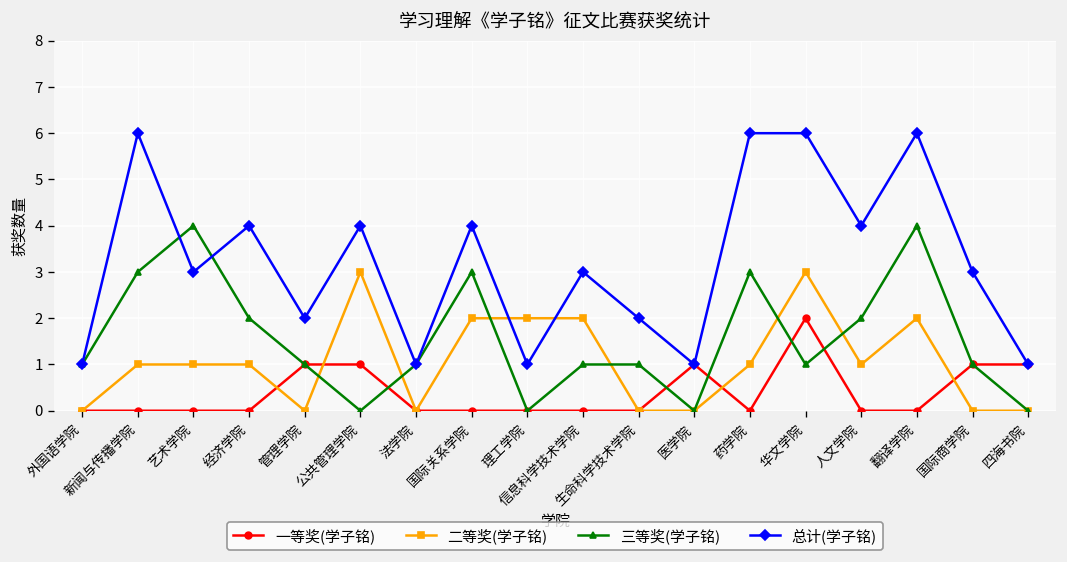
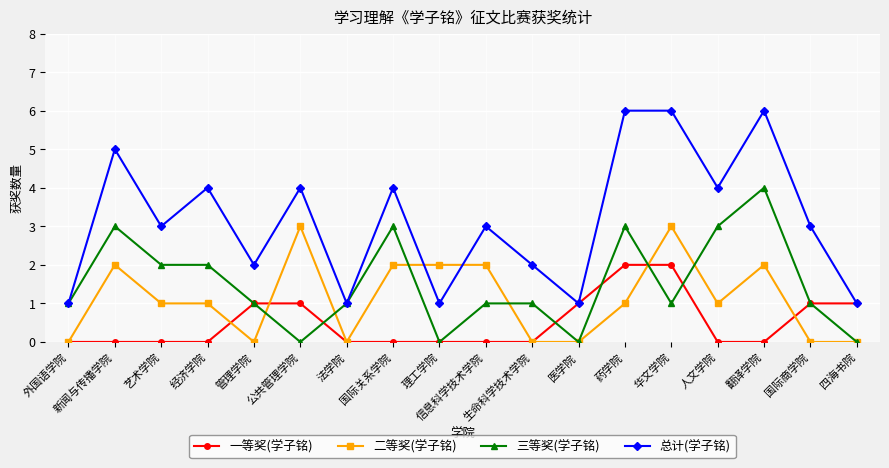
二等奖(学子铭), 新闻与传播学院: 1 -> 2
总计(学子铭), 新闻与传播学院: 6 -> 5
三等奖(学子铭), 艺术学院: 4 -> 2
一等奖(学子铭), 药学院: 0 -> 2
三等奖(学子铭), 人文学院: 2 -> 3
